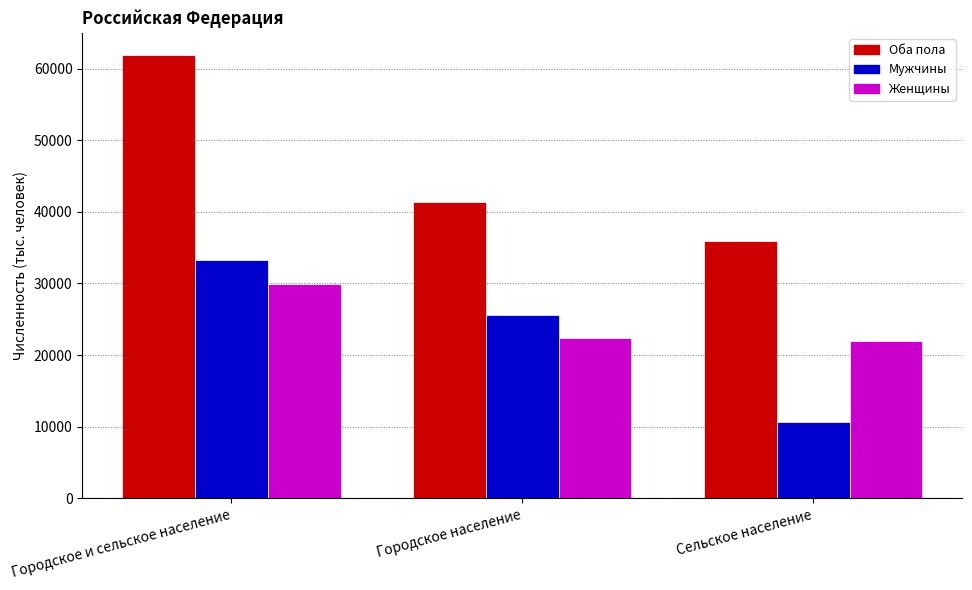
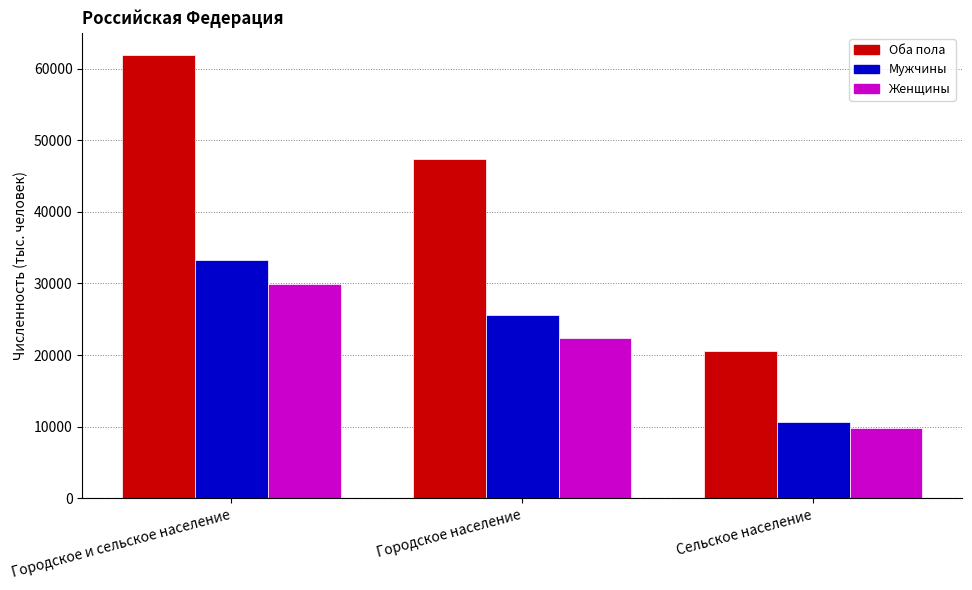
Оба пола, Городское население: 41000 -> 47000
Оба пола, Сельское население: 36000 -> 21000
Женщины, Сельское население: 22000 -> 10000
